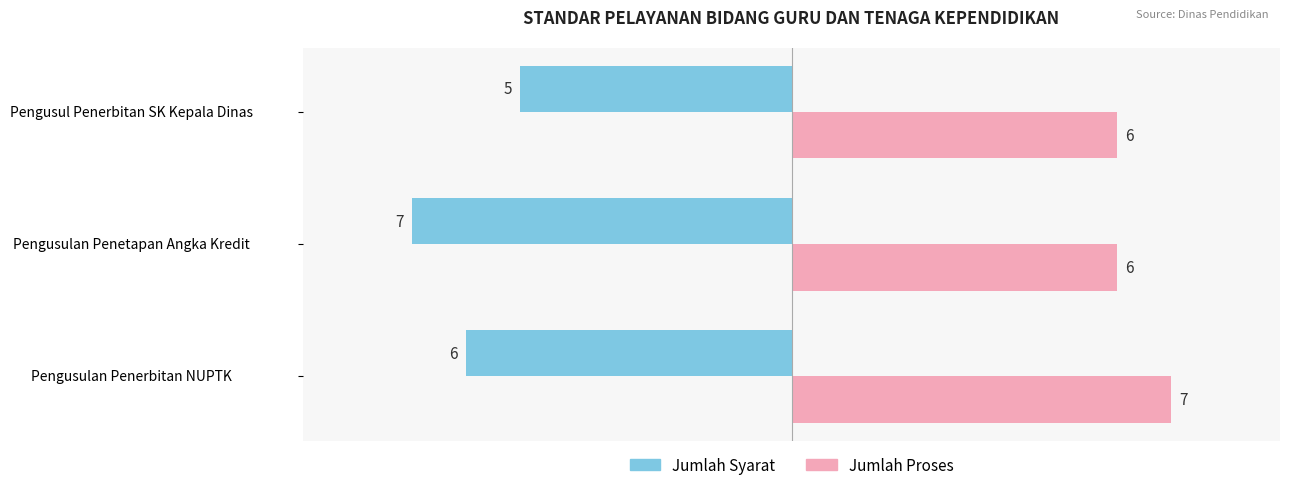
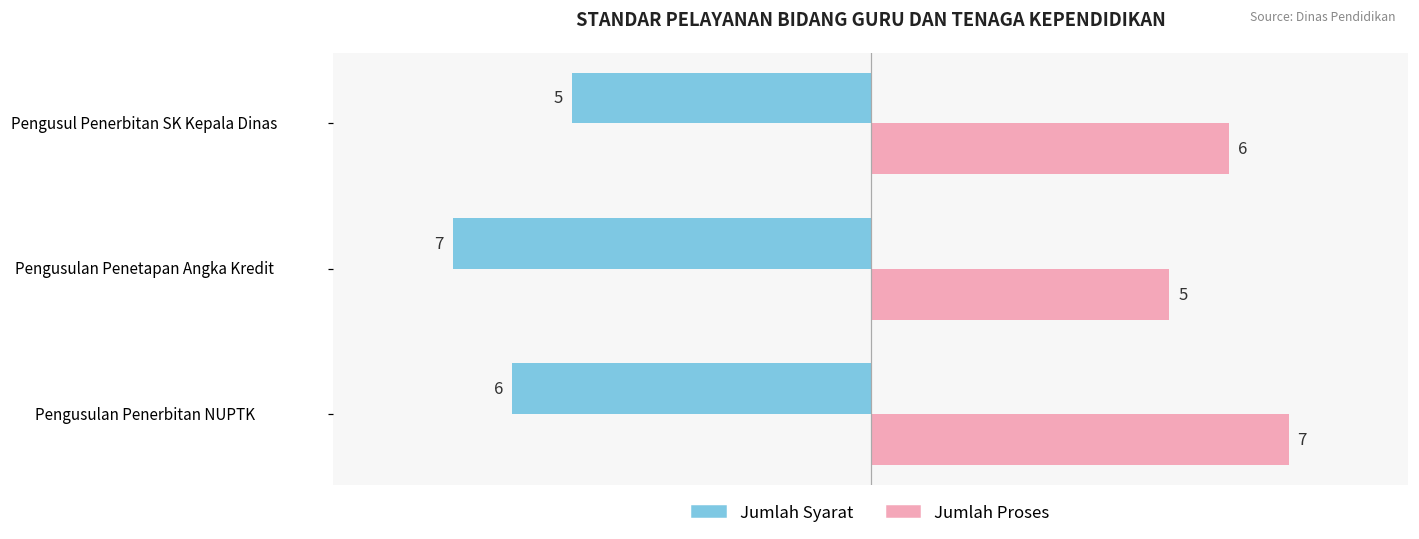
Jumlah Proses, Pengusulan Penetapan Angka Kredit: 6 -> 5
